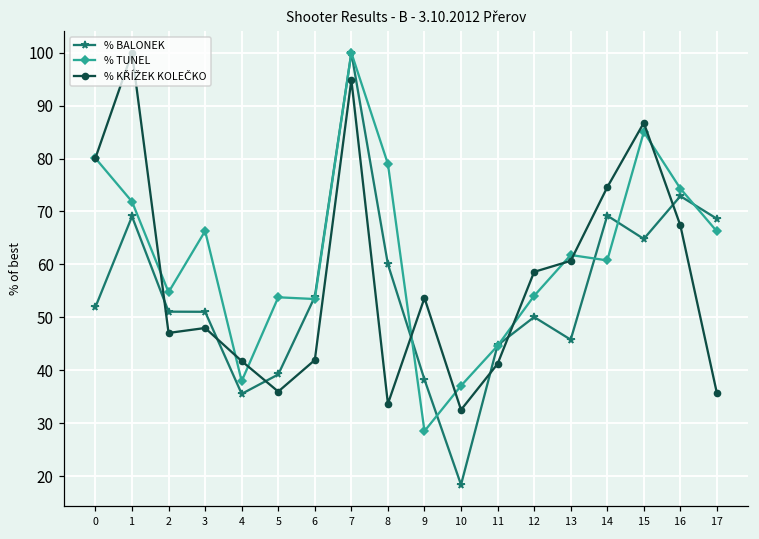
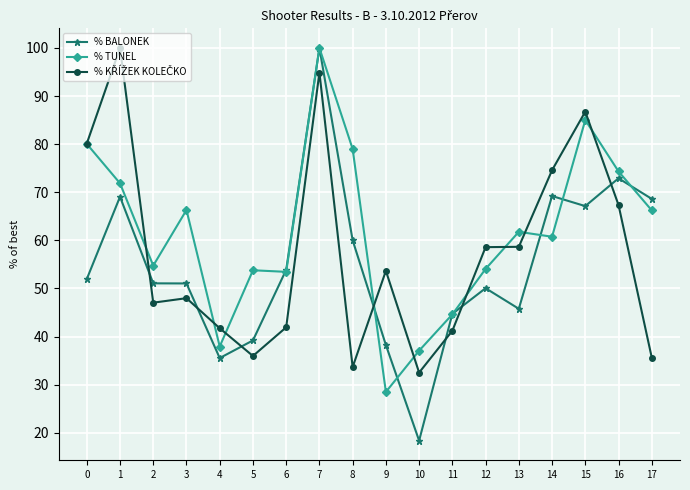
% KŘÍŽEK KOLEČKO, 13: 61 -> 59
% BALONEK, 15: 65 -> 67
